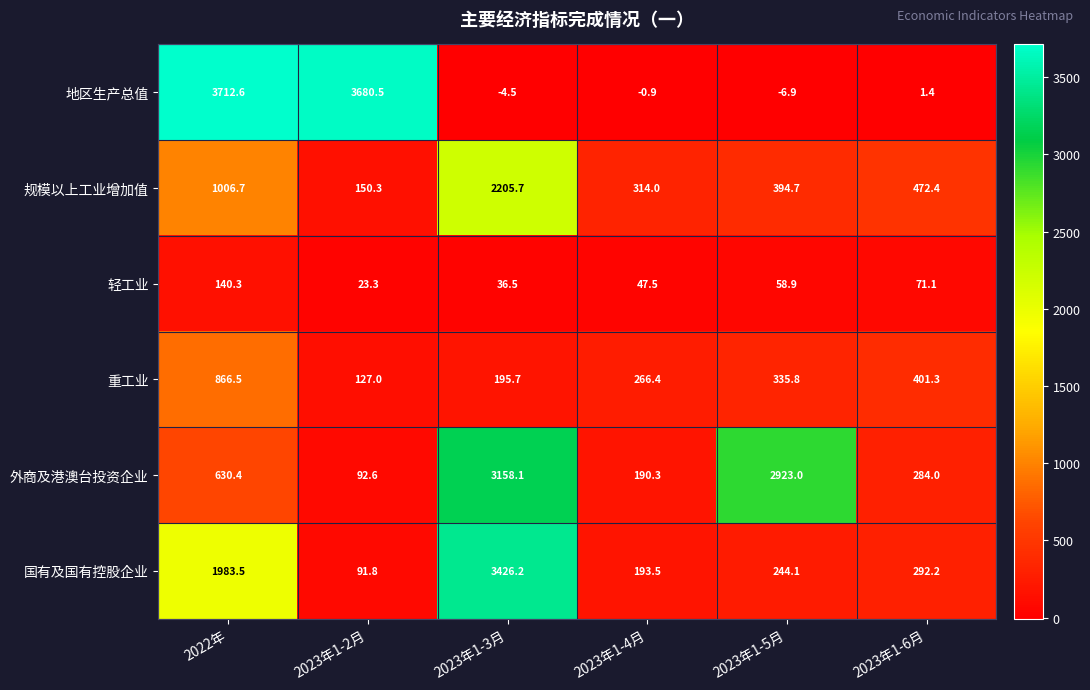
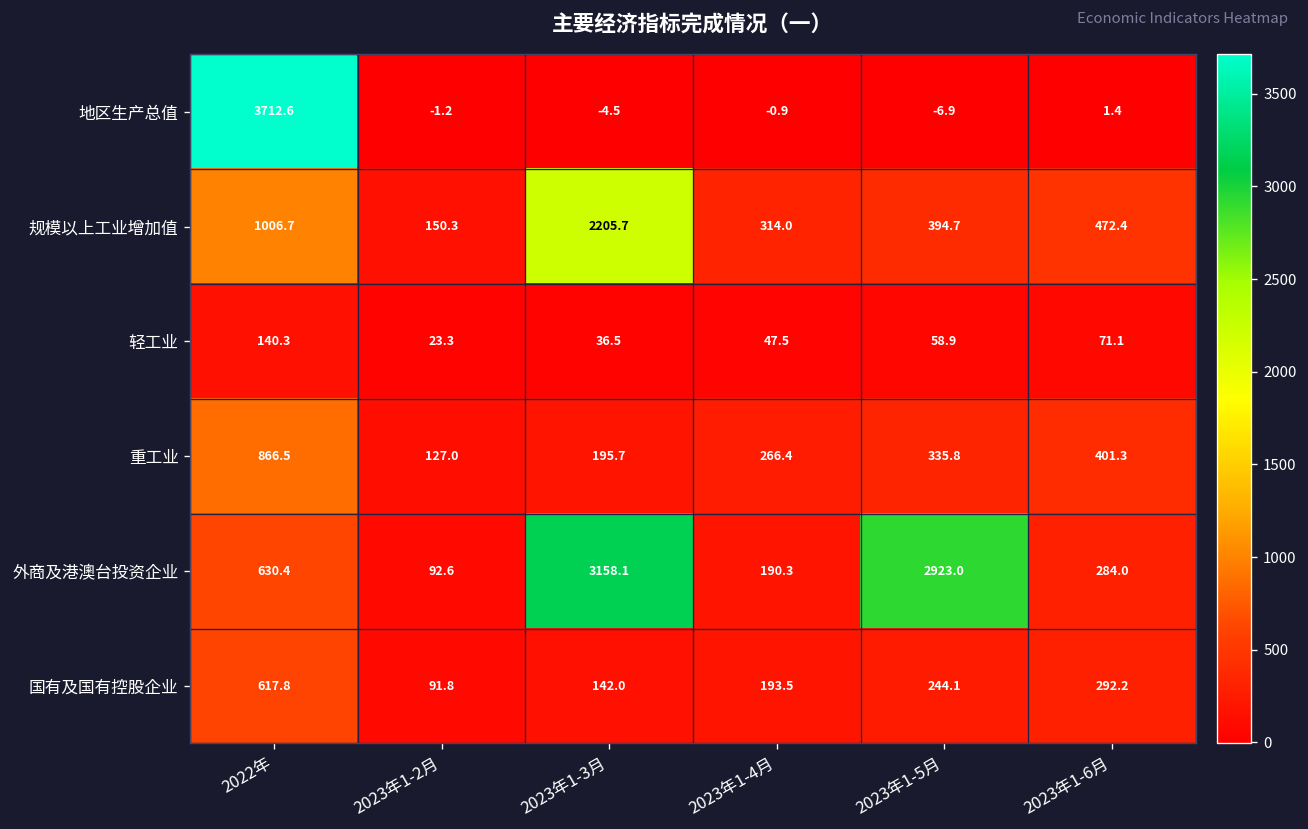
地区生产总值, 2023年1-2月: 3680.5 -> -1.2
国有及国有控股企业, 2022年: 1983.5 -> 617.8
国有及国有控股企业, 2023年1-3月: 3426.2 -> 142.0
